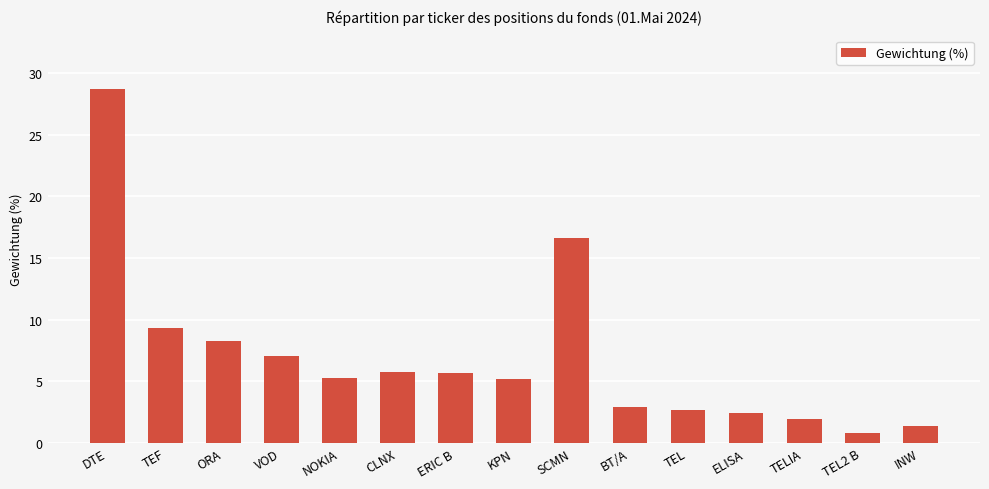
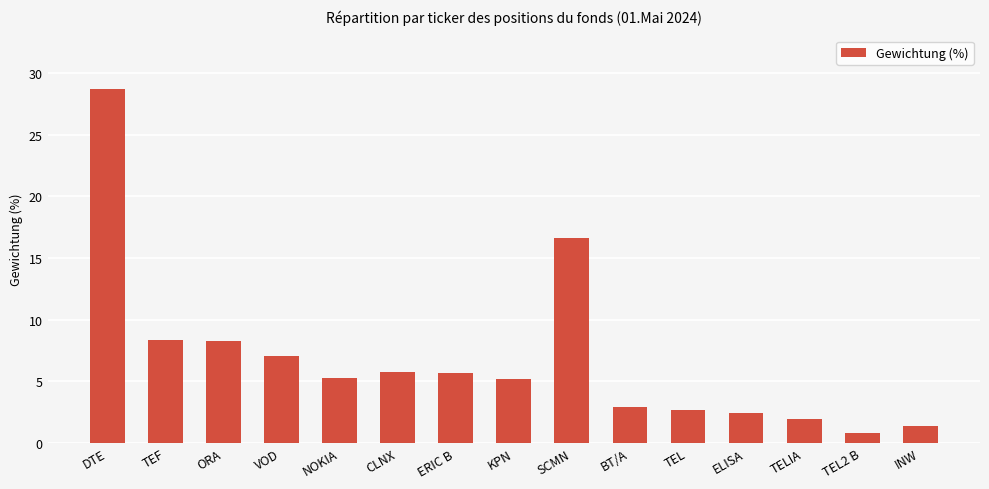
TEF: 9.3 -> 8.4
